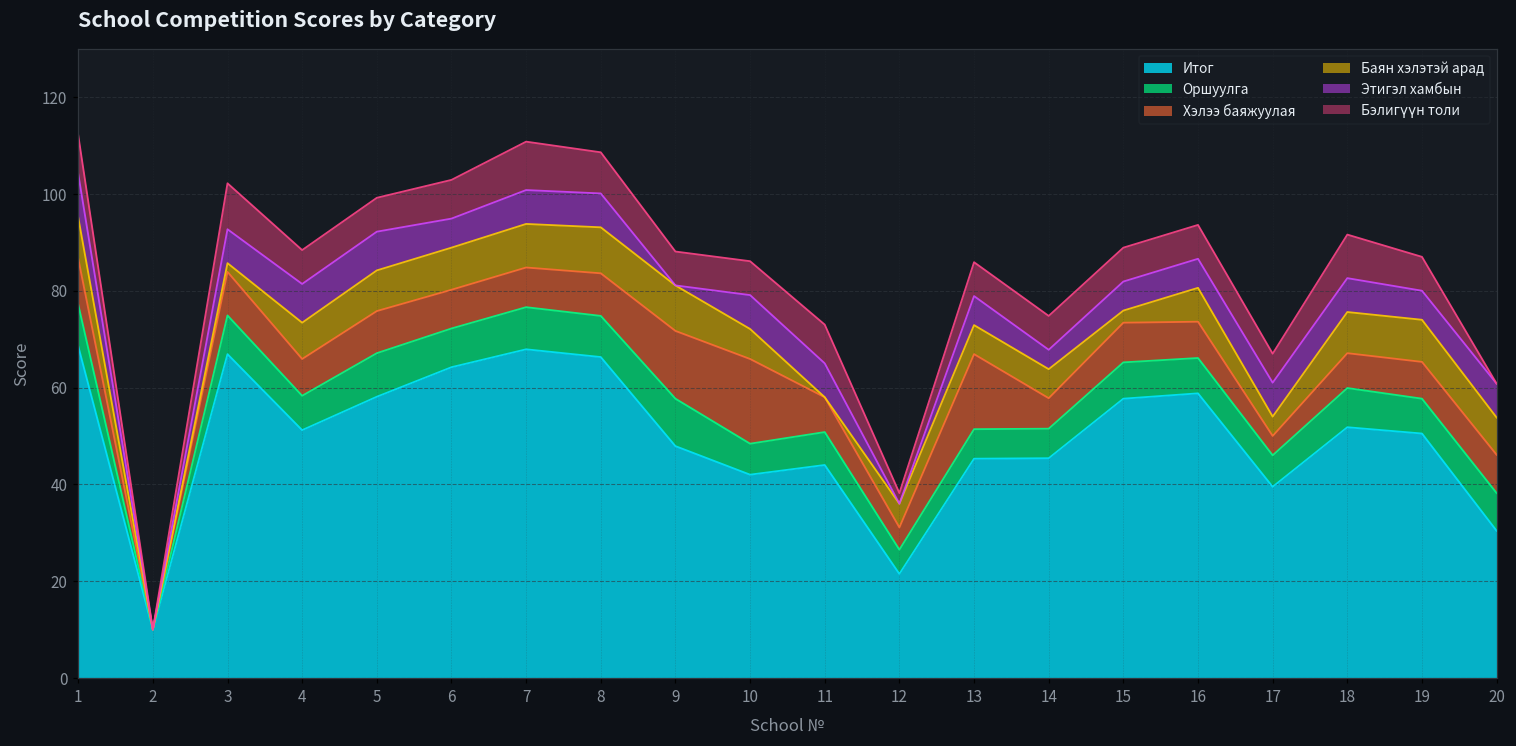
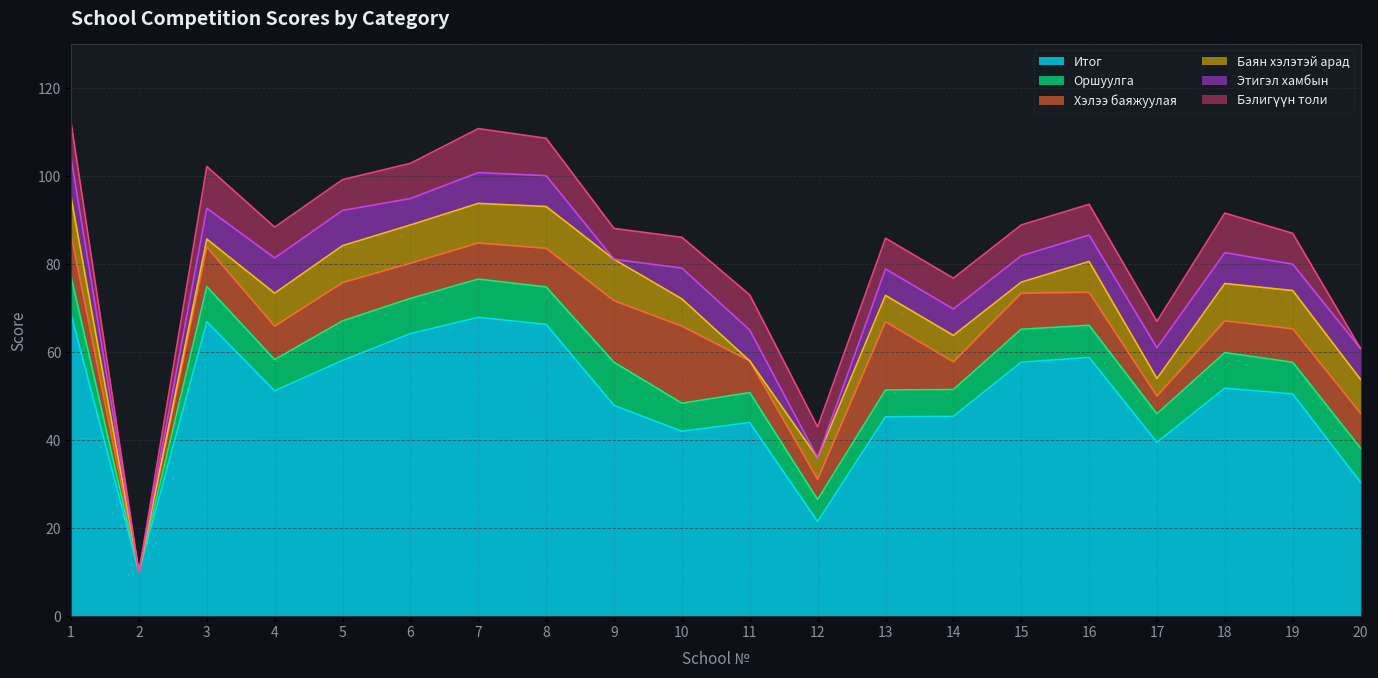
Бэлигүүн толи, 12: 2 -> 7
Этигэл хамбын, 14: 4 -> 6
